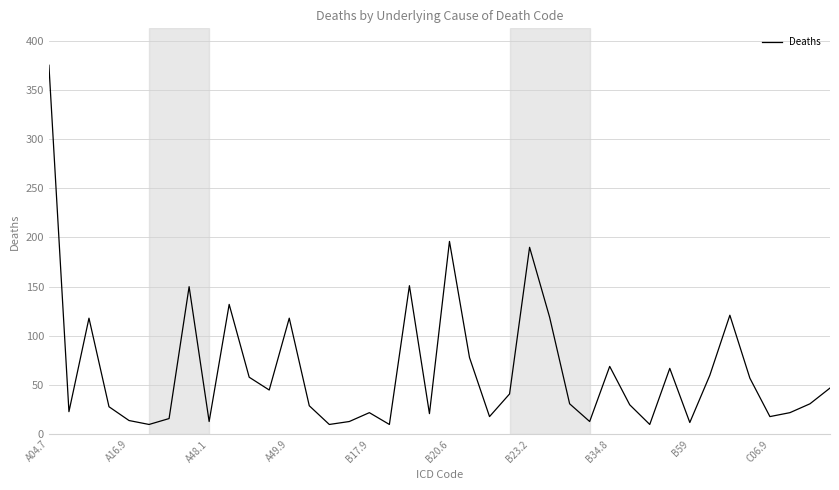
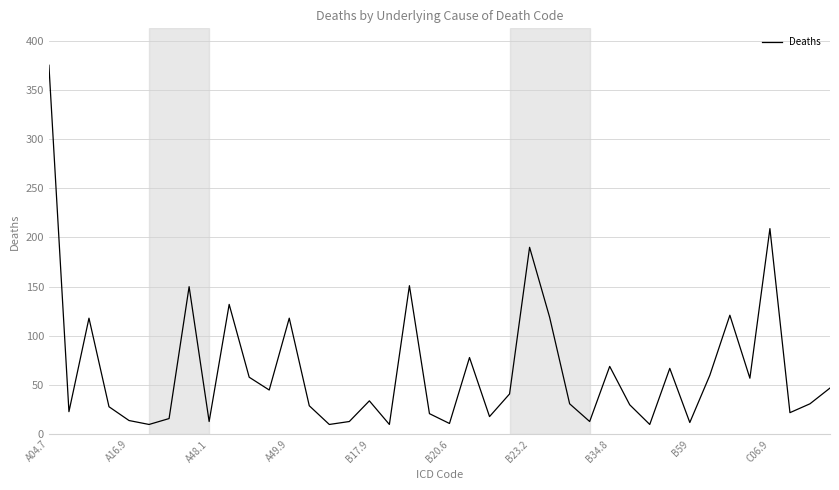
B17.9: 20 -> 30
B20.6: 200 -> 10
C06.9: 20 -> 210
